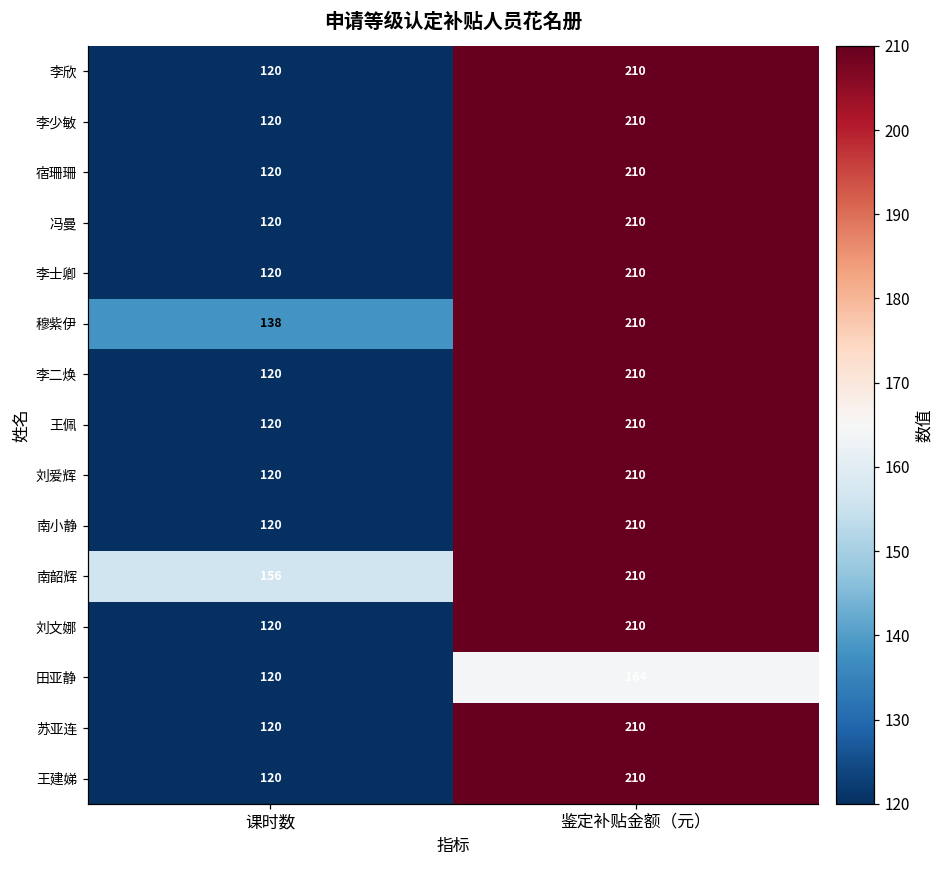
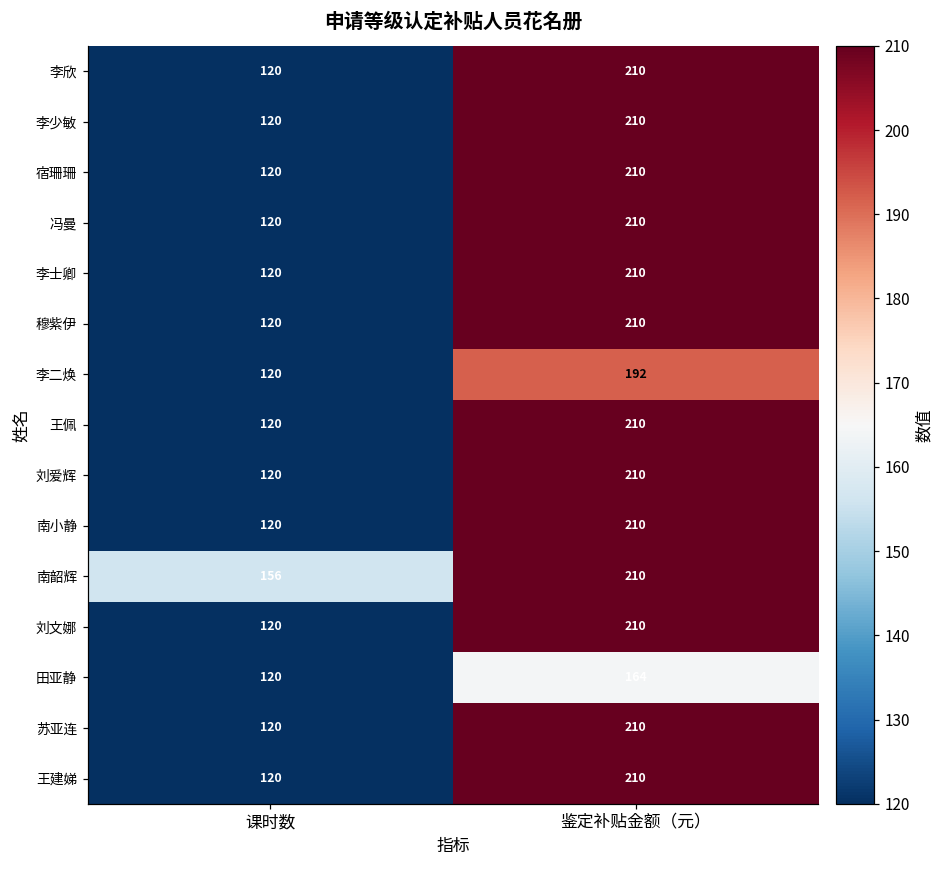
穆紫伊, 课时数: 138 -> 120
李二焕, 鉴定补贴金额（元）: 210 -> 192
